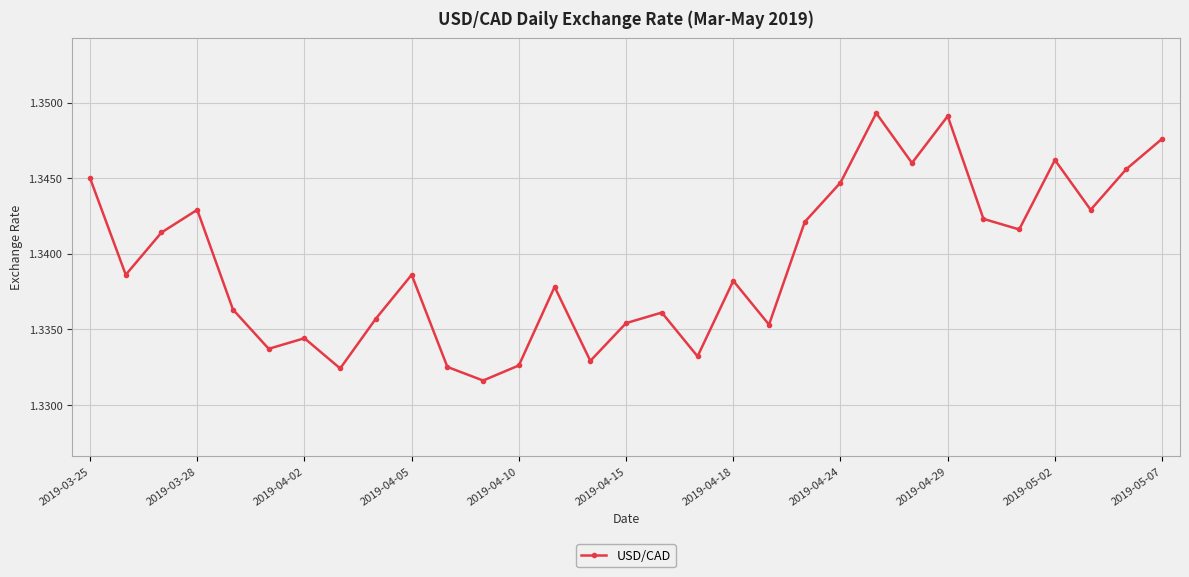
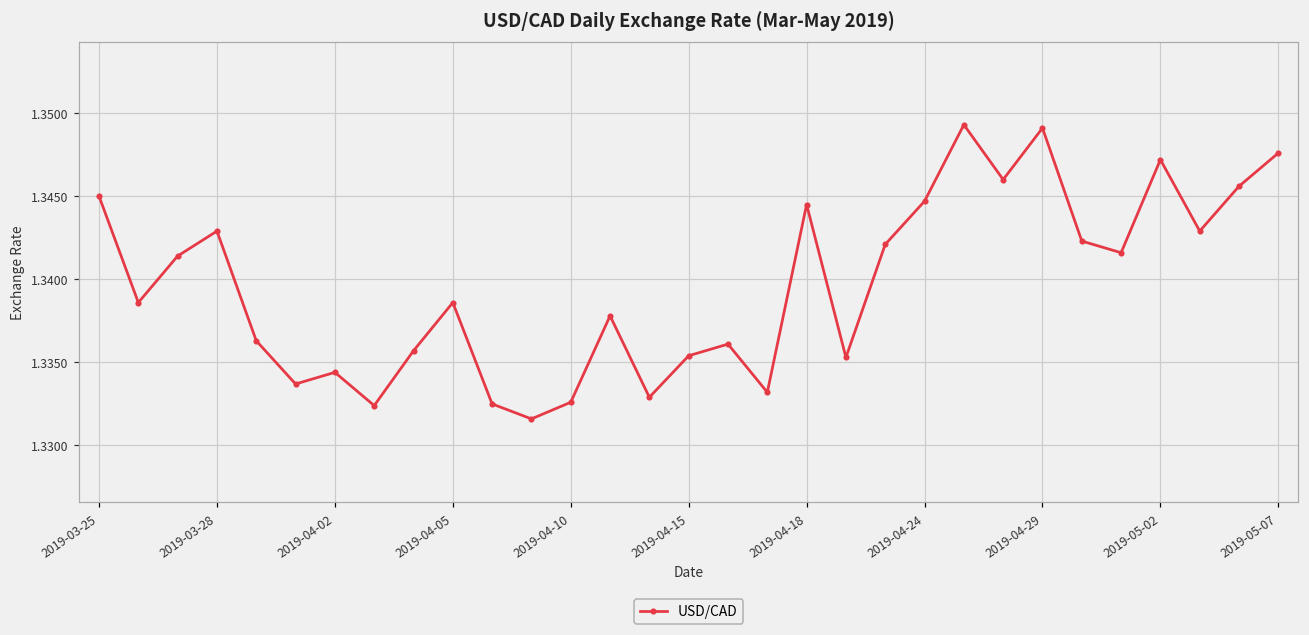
2019-04-18: 1.3382 -> 1.3445
2019-05-02: 1.3462 -> 1.3472
